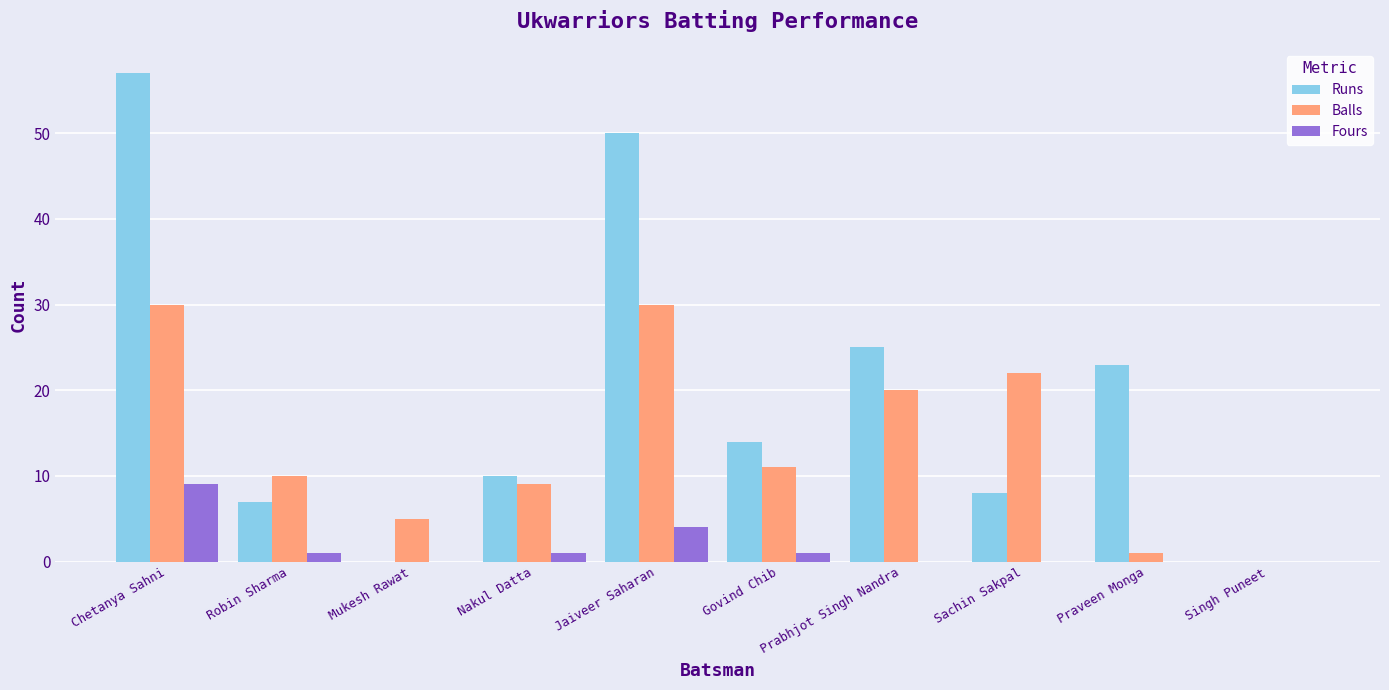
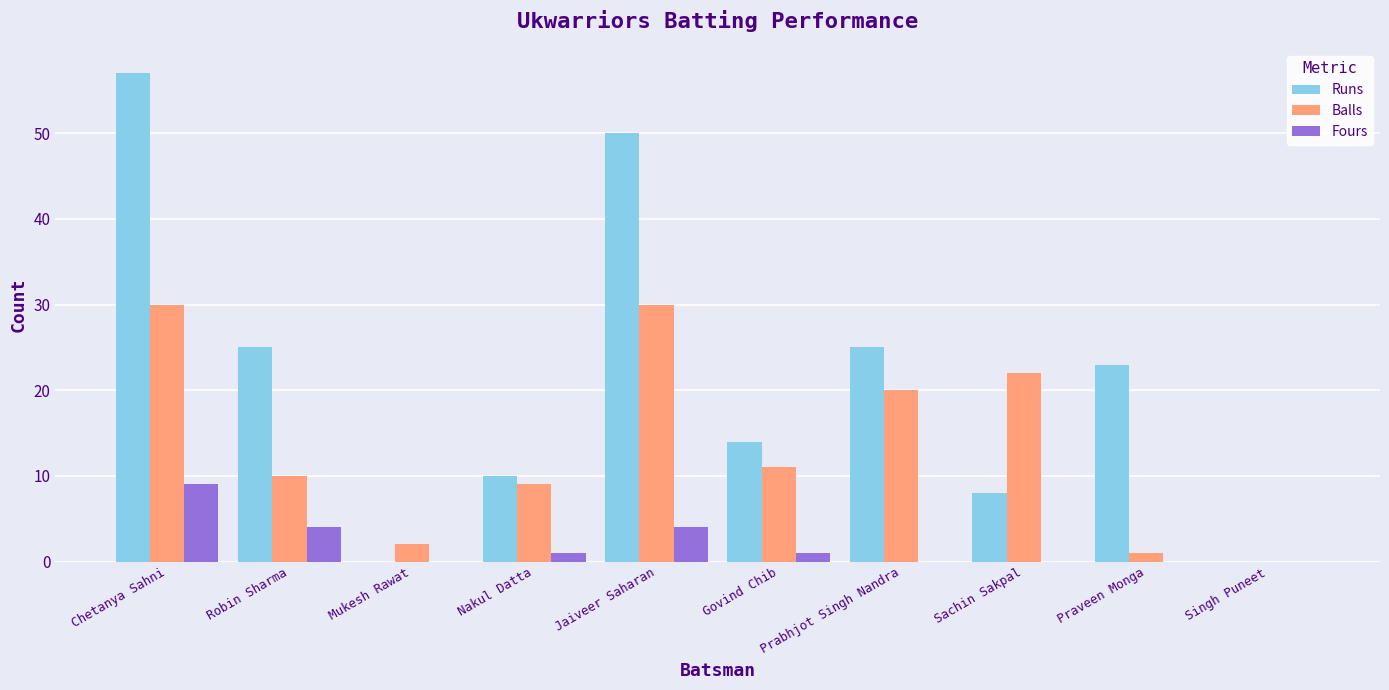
Runs, Robin Sharma: 7 -> 25
Fours, Robin Sharma: 1 -> 4
Balls, Mukesh Rawat: 5 -> 2
